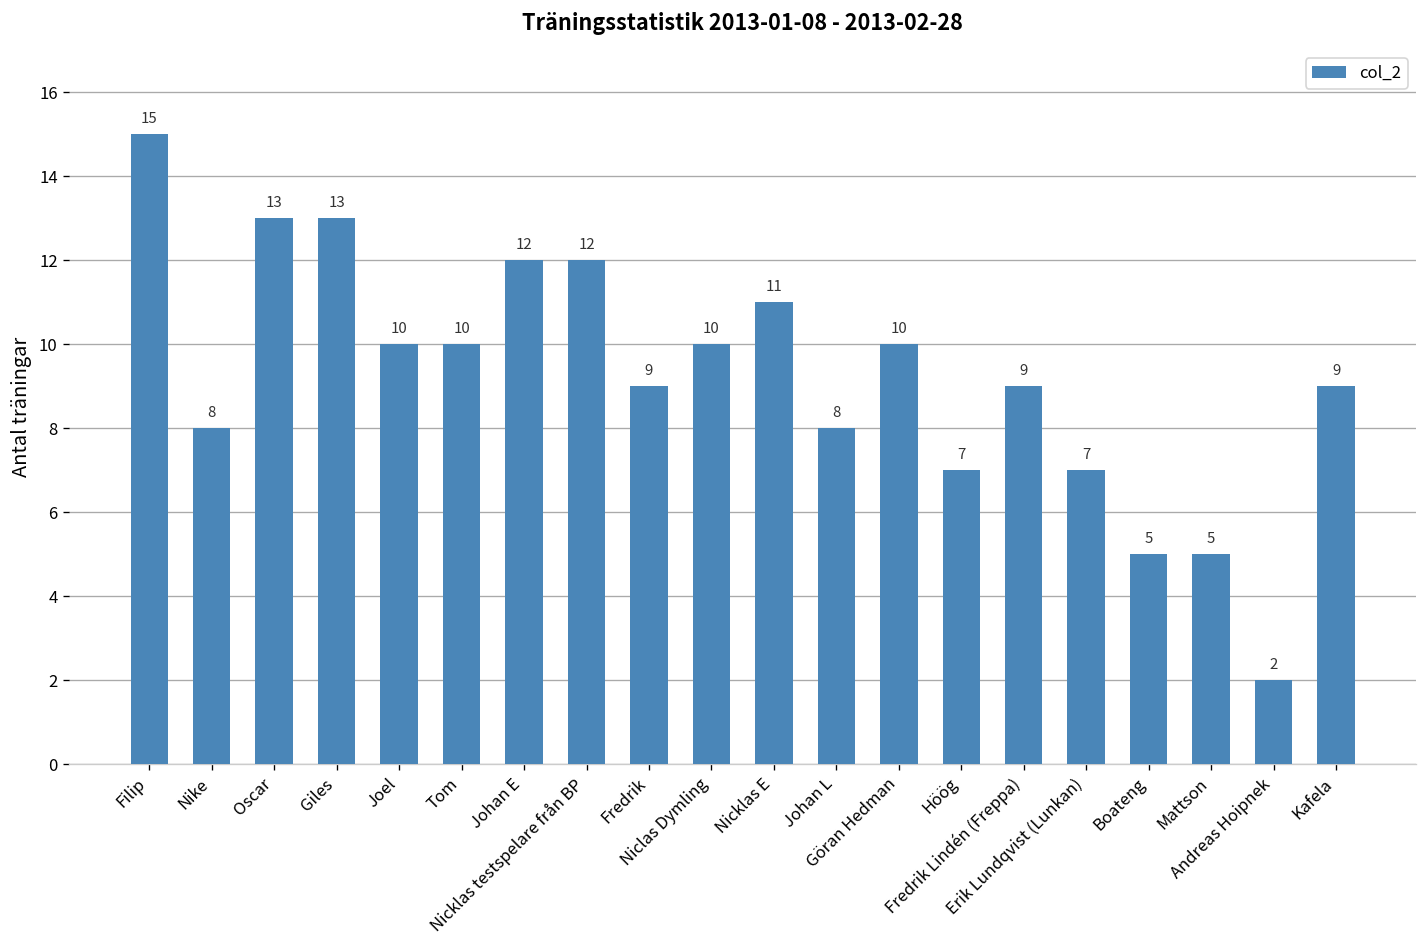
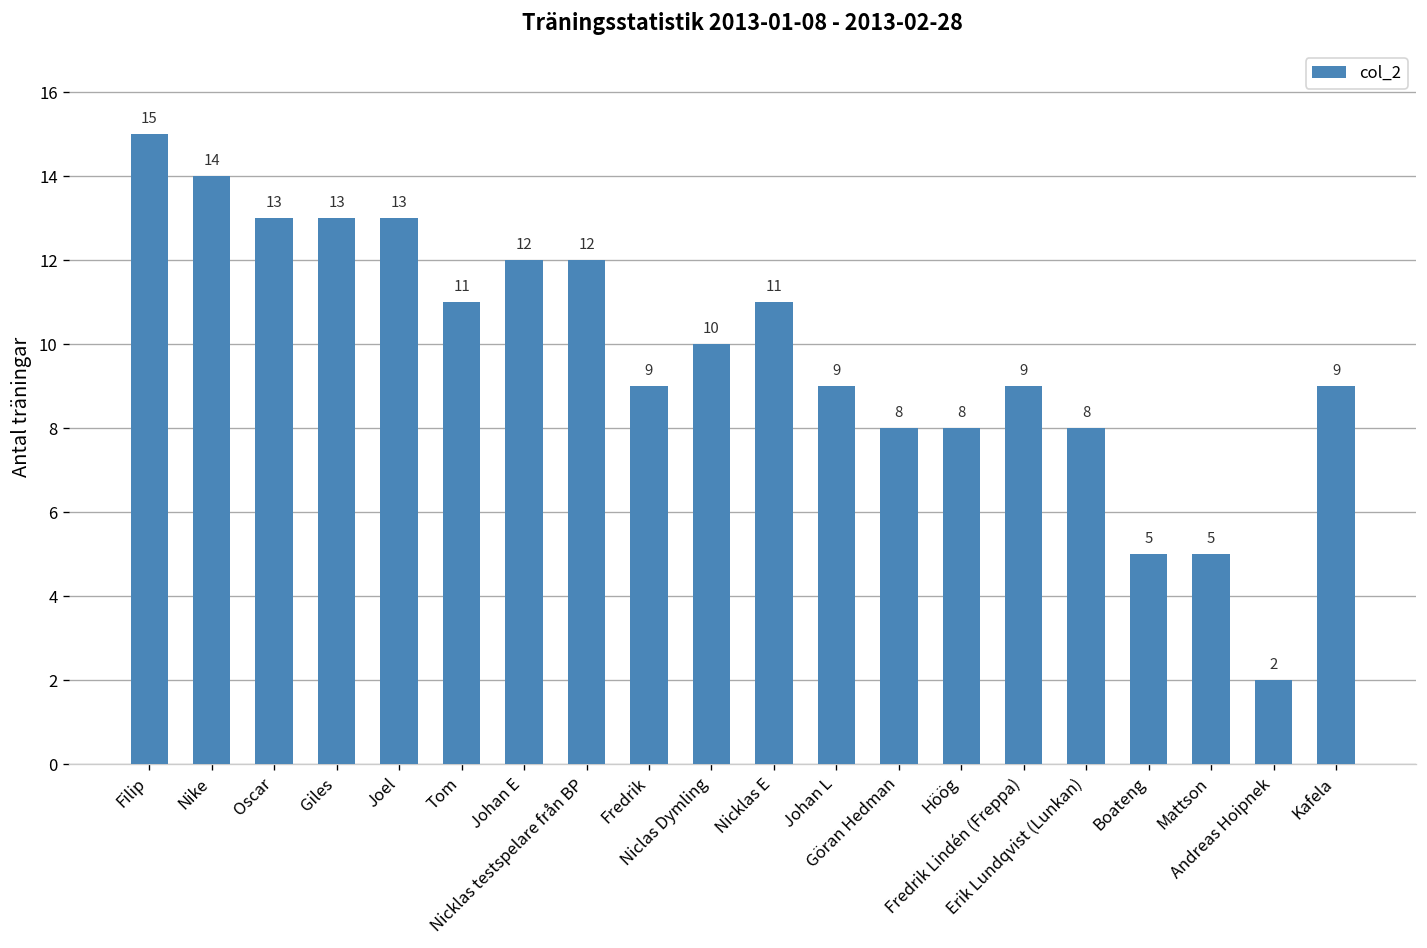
Nike: 8 -> 14
Joel: 10 -> 13
Tom: 10 -> 11
Johan L: 8 -> 9
Göran Hedman: 10 -> 8
Höög: 7 -> 8
Erik Lundqvist (Lunkan): 7 -> 8
